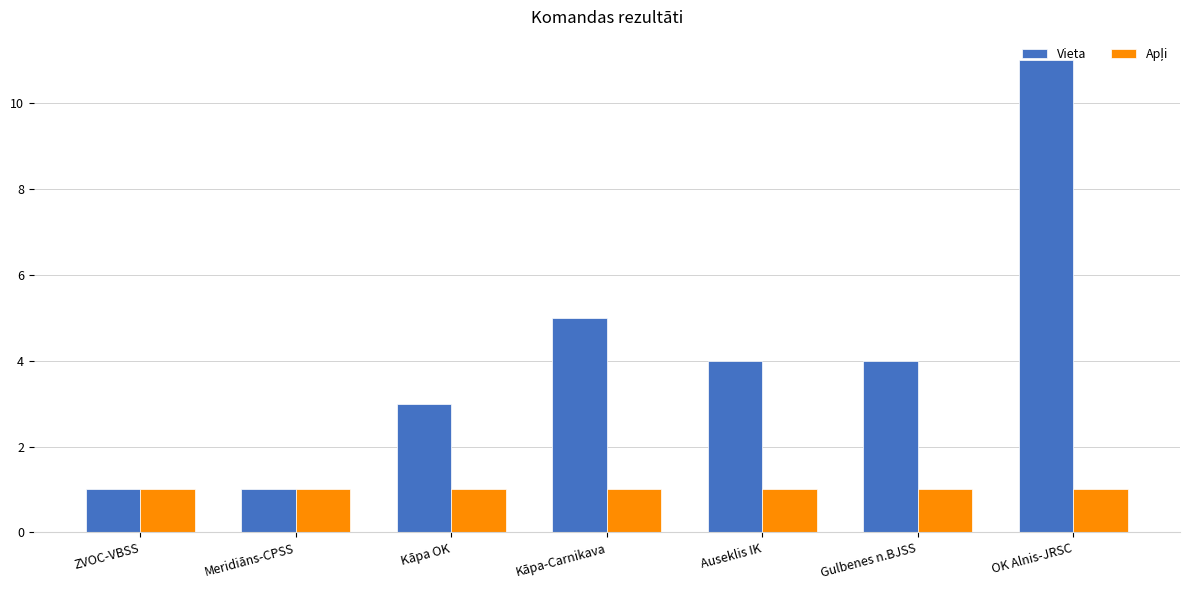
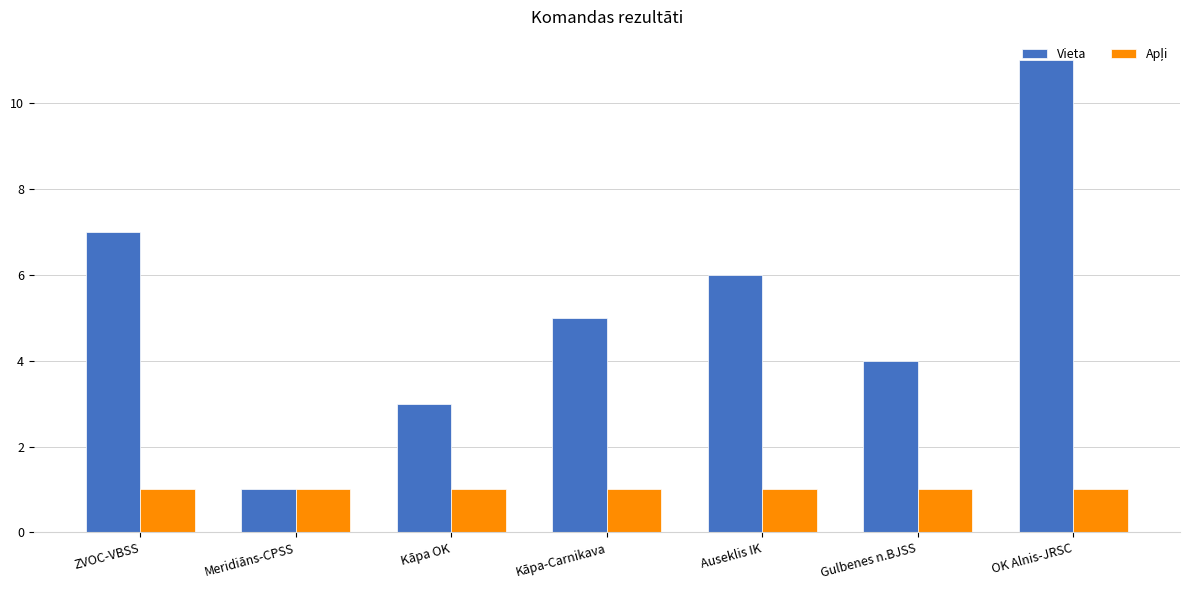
Vieta, ZVOC-VBSS: 1 -> 7
Vieta, Auseklis IK: 4 -> 6
